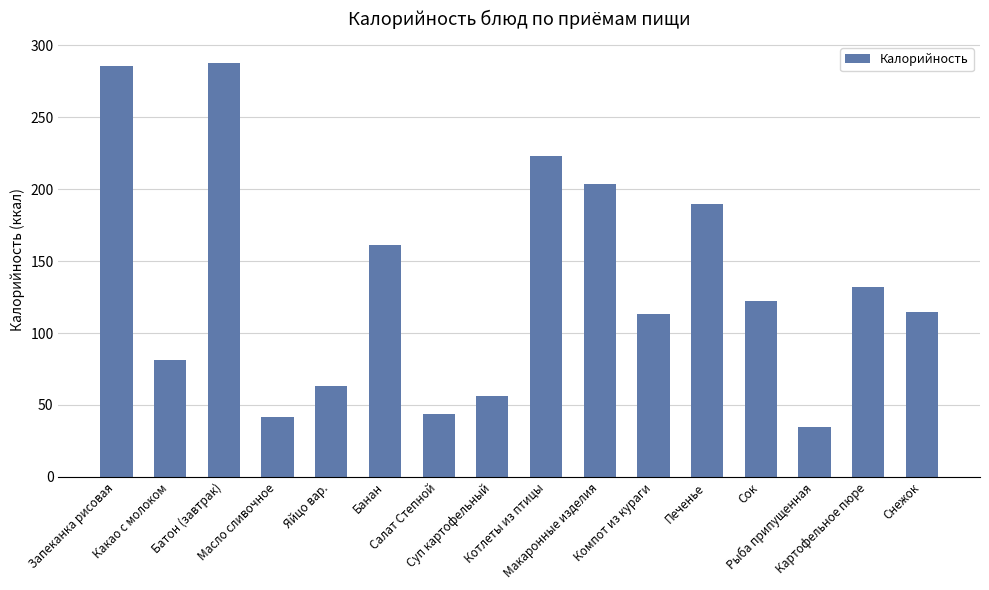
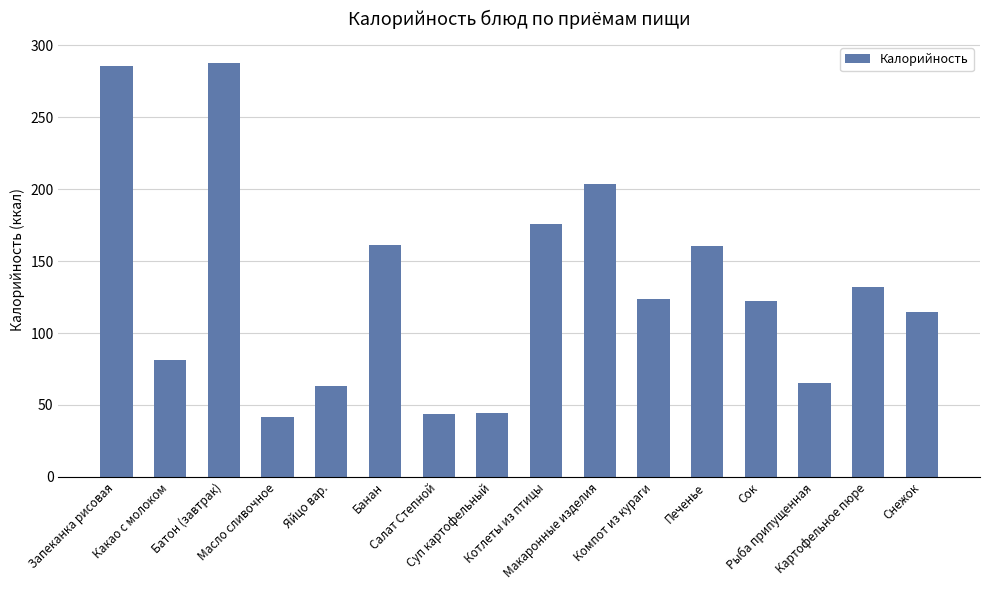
Суп картофельный: 56 -> 45
Котлеты из птицы: 223 -> 176
Компот из кураги: 113 -> 123
Печенье: 190 -> 161
Рыба припущенная: 35 -> 66
